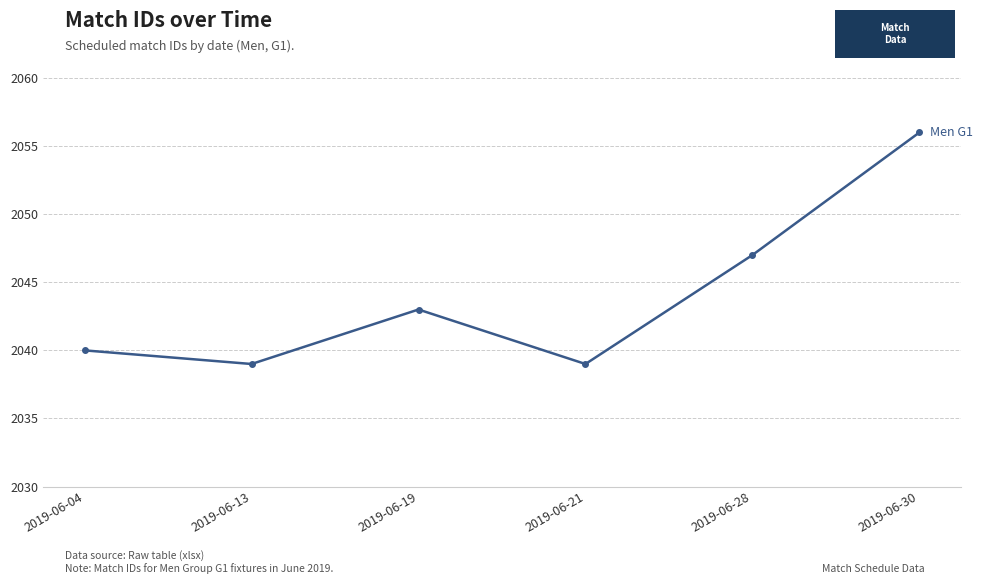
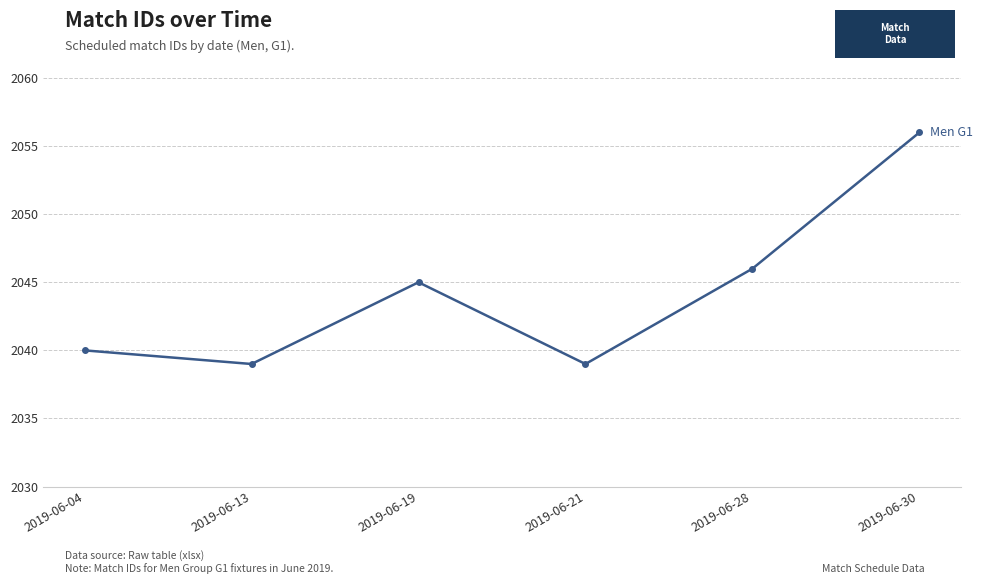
2019-06-19: 2043 -> 2045
2019-06-28: 2047 -> 2046
